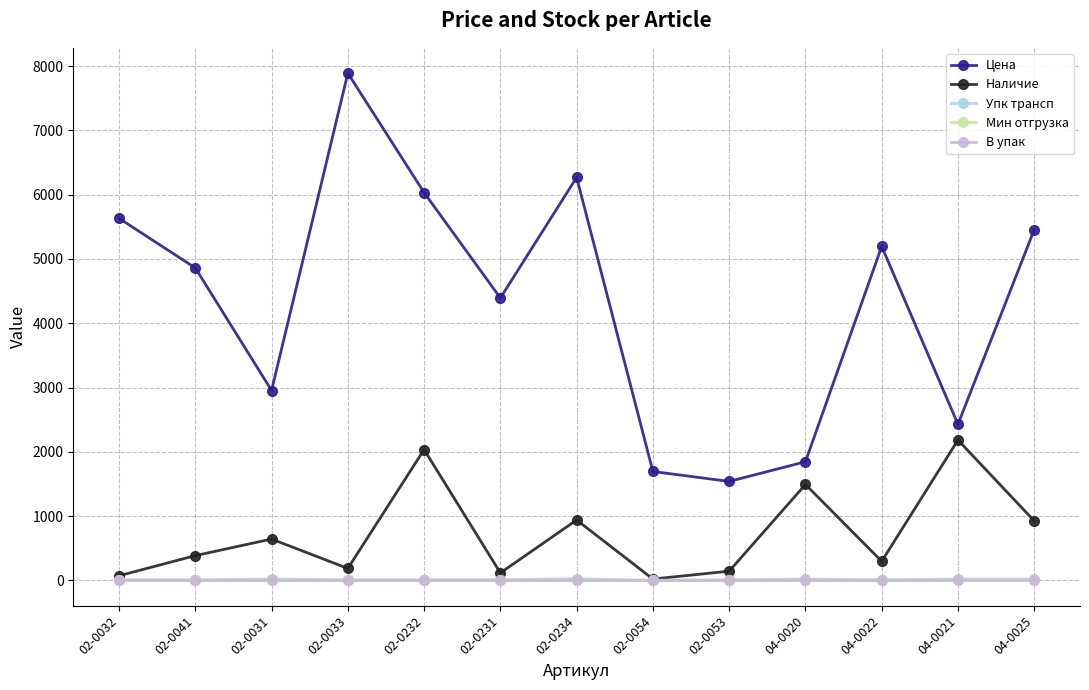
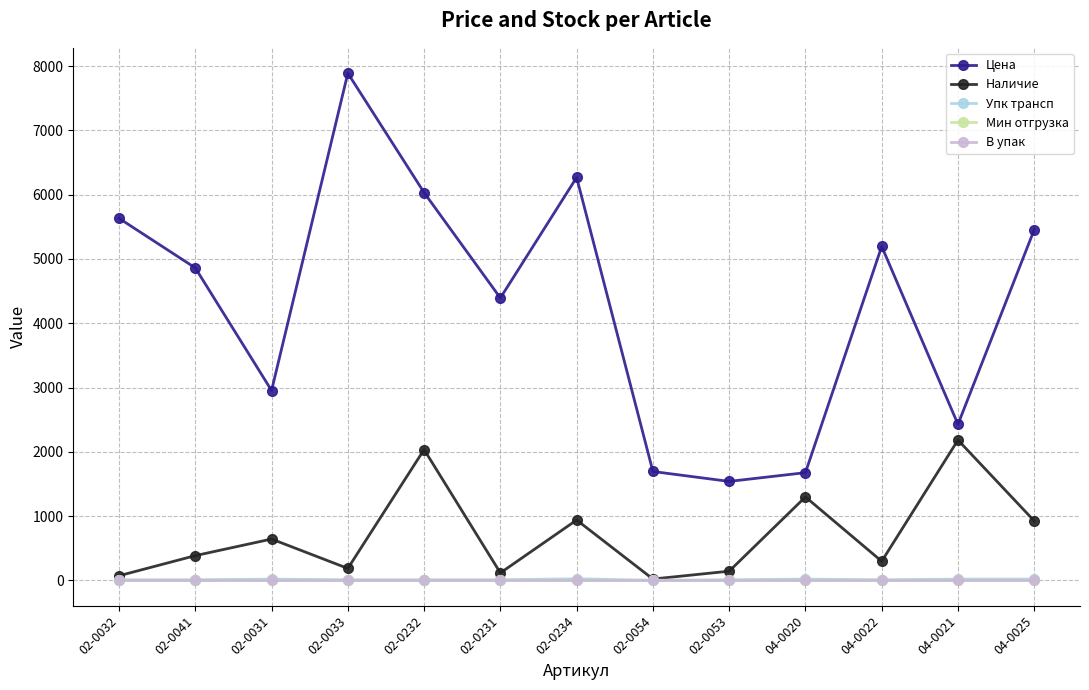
Цена, 04-0020: 1800 -> 1700
Наличие, 04-0020: 1500 -> 1300
